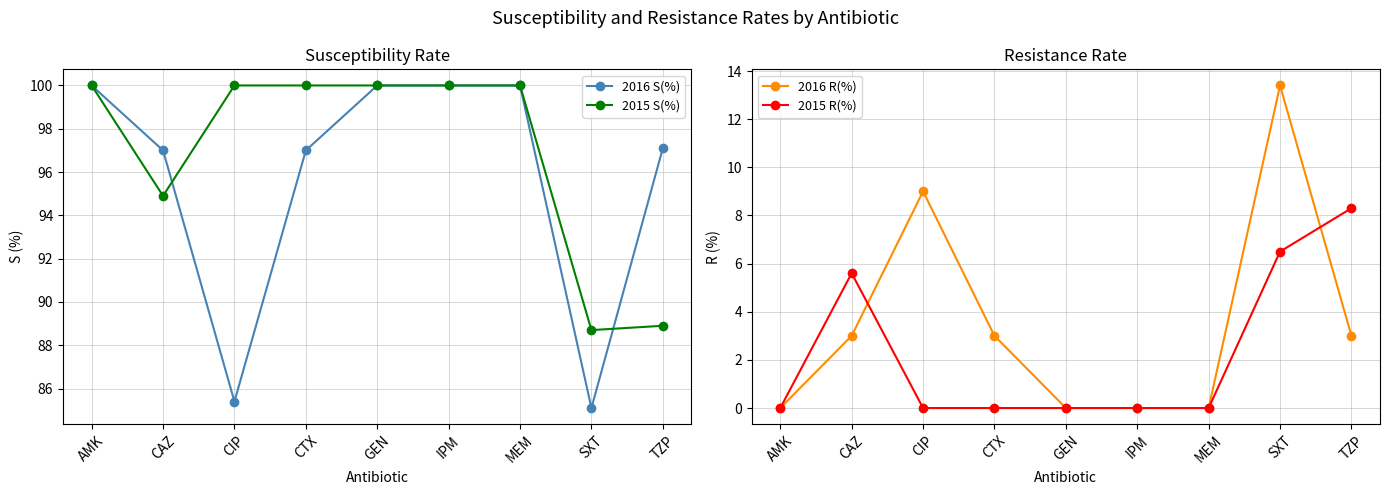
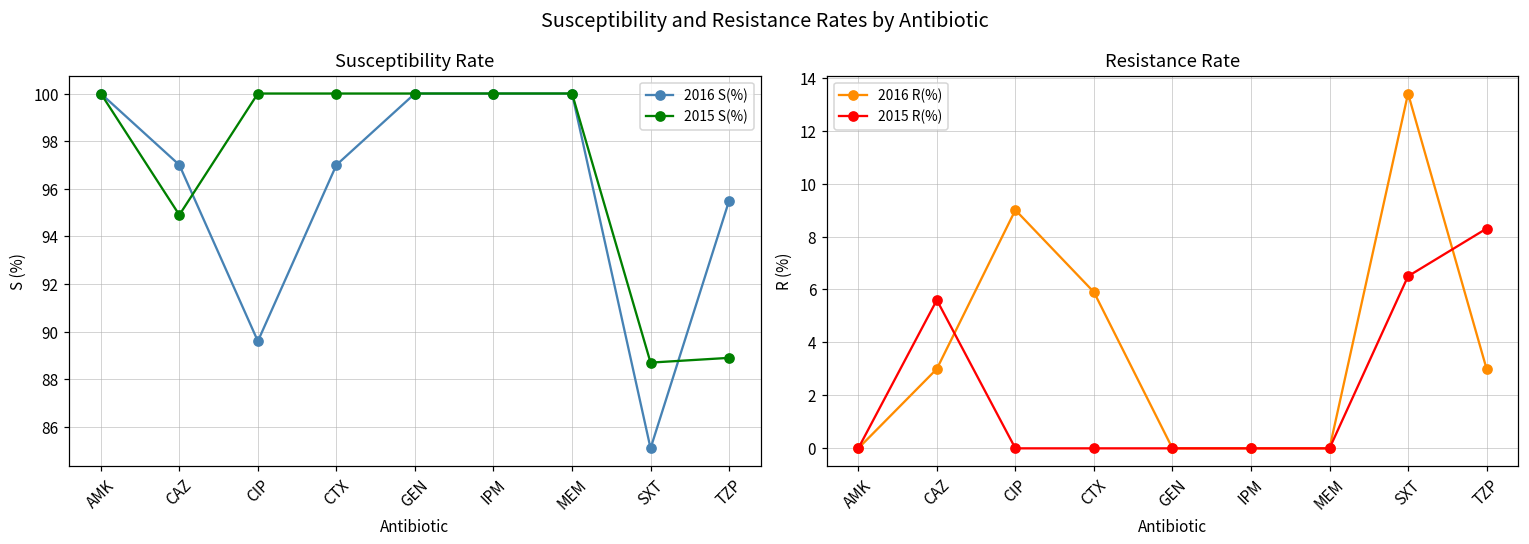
Susceptibility Rate, 2016 S(%), CIP: 85.4 -> 89.6
Susceptibility Rate, 2016 S(%), TZP: 97.1 -> 95.5
Resistance Rate, 2016 R(%), CTX: 3.0 -> 5.9
